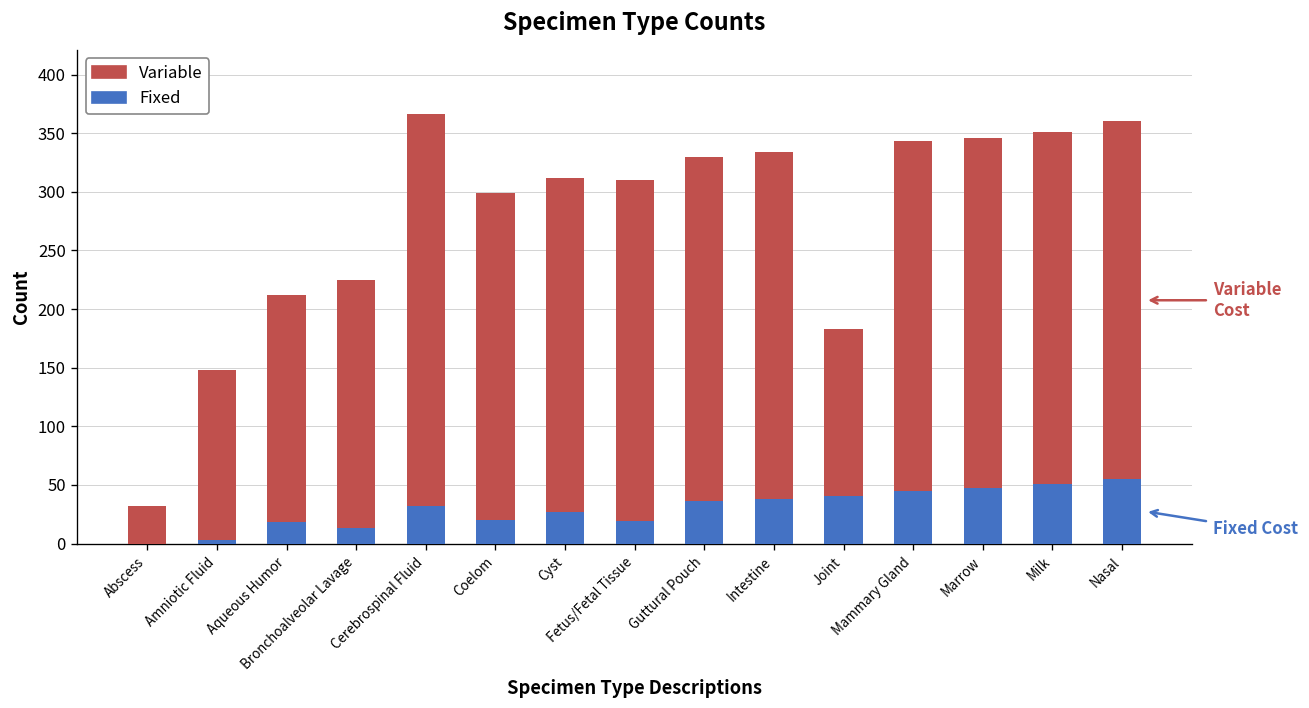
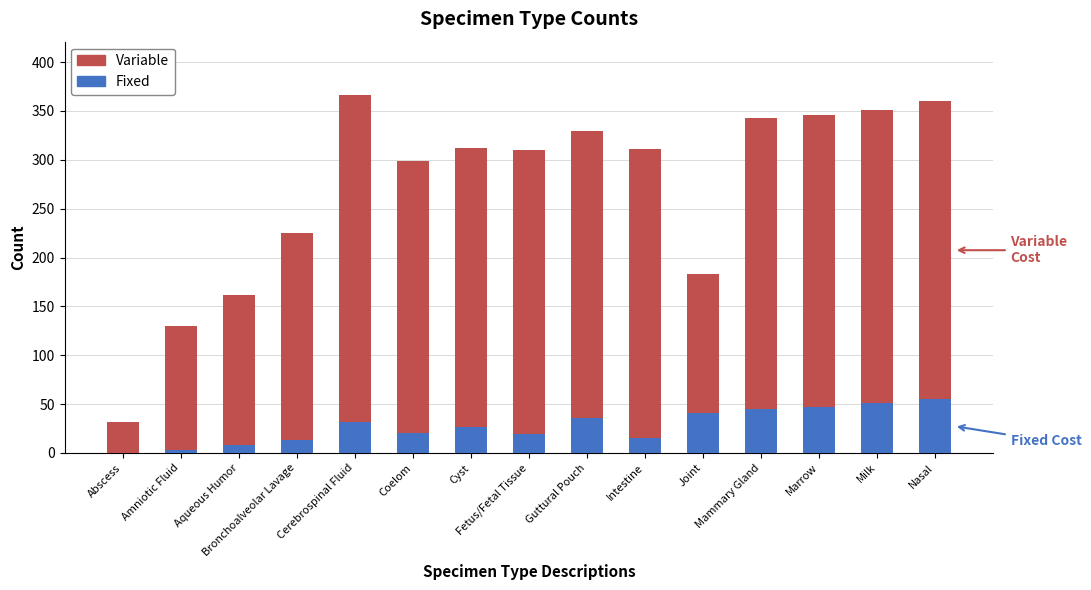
Variable, Amniotic Fluid: 150 -> 130
Fixed, Aqueous Humor: 20 -> 10
Variable, Aqueous Humor: 190 -> 150
Fixed, Intestine: 40 -> 20
